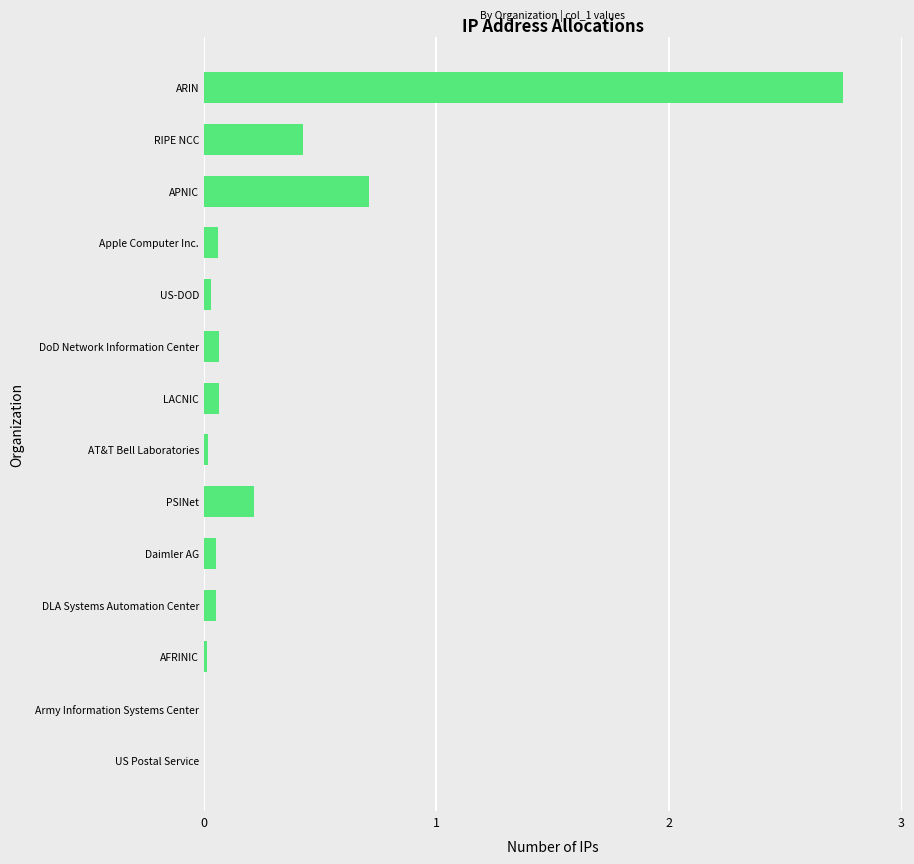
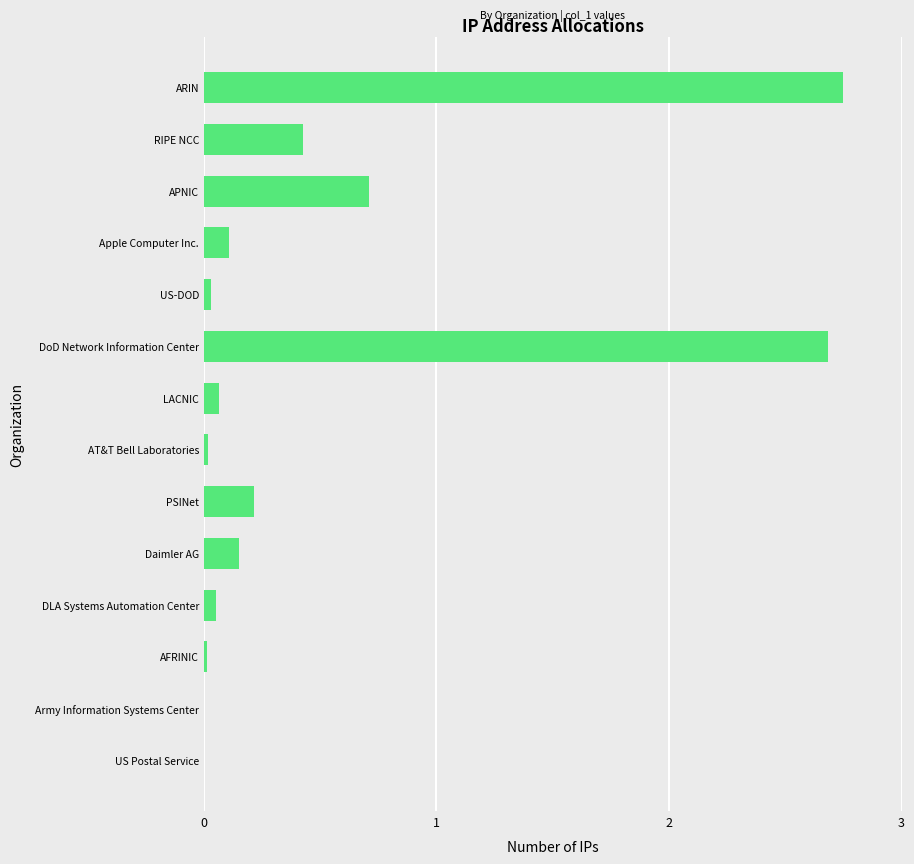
Apple Computer Inc.: 0.06 -> 0.11
DoD Network Information Center: 0.07 -> 2.68
Daimler AG: 0.05 -> 0.15
